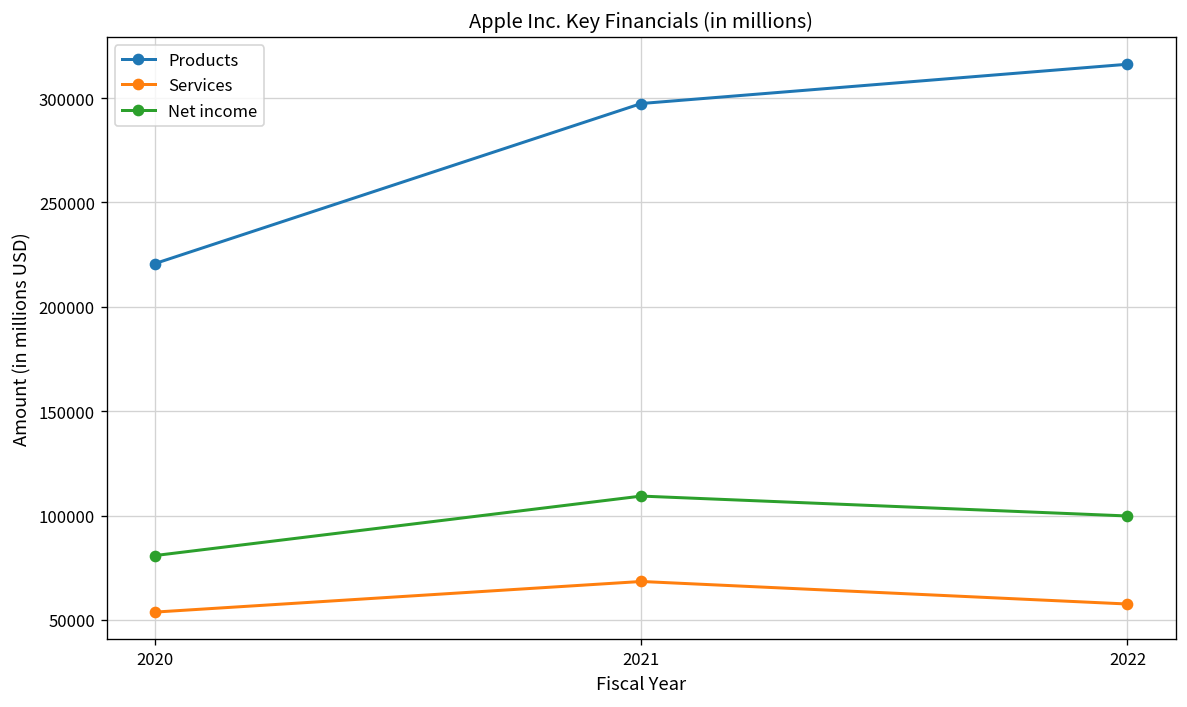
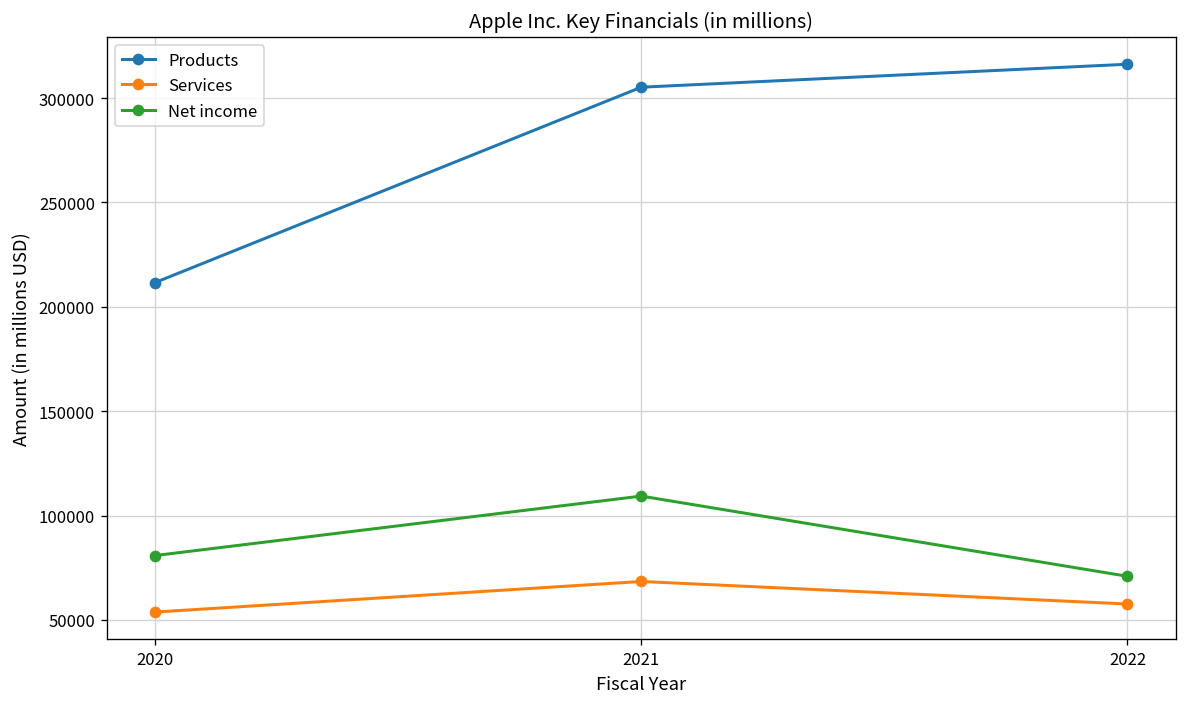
Products, 2020: 221000 -> 212000
Products, 2021: 297000 -> 305000
Net income, 2022: 100000 -> 71000
